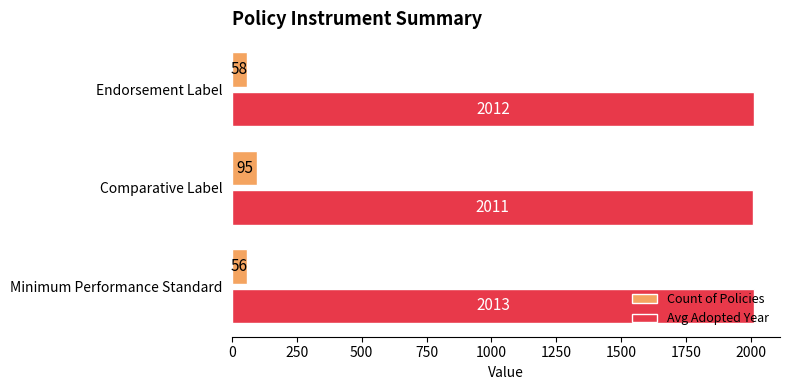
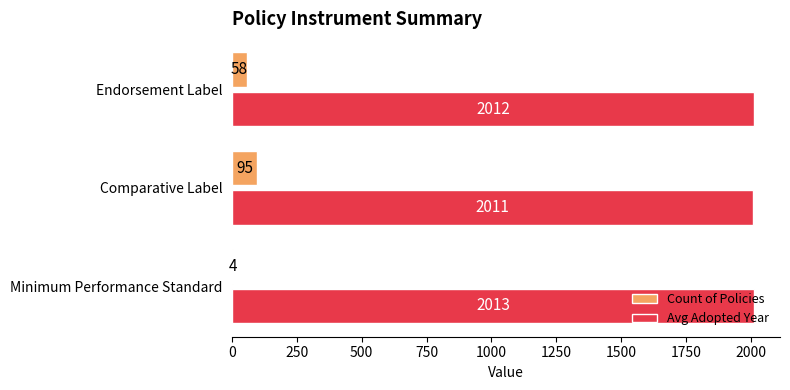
Count of Policies, Minimum Performance Standard: 56 -> 4
